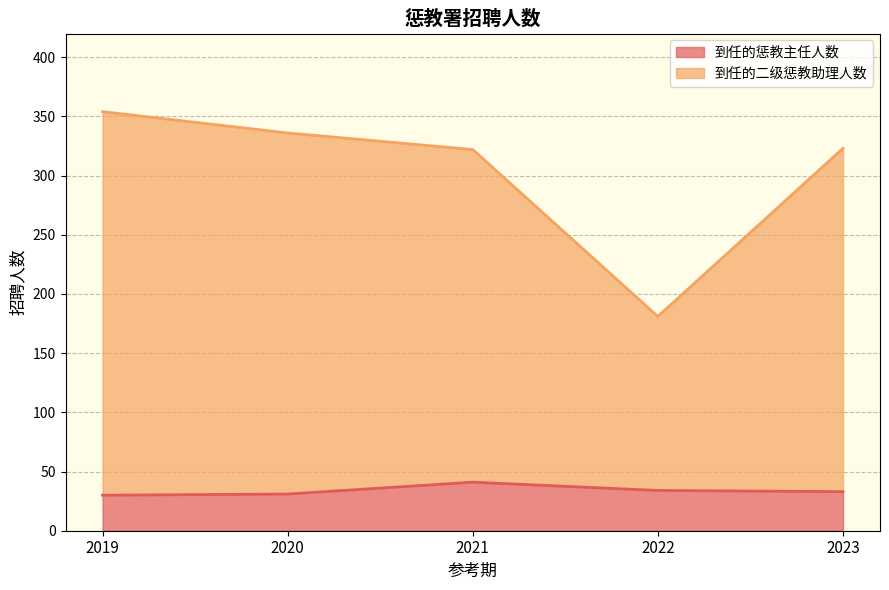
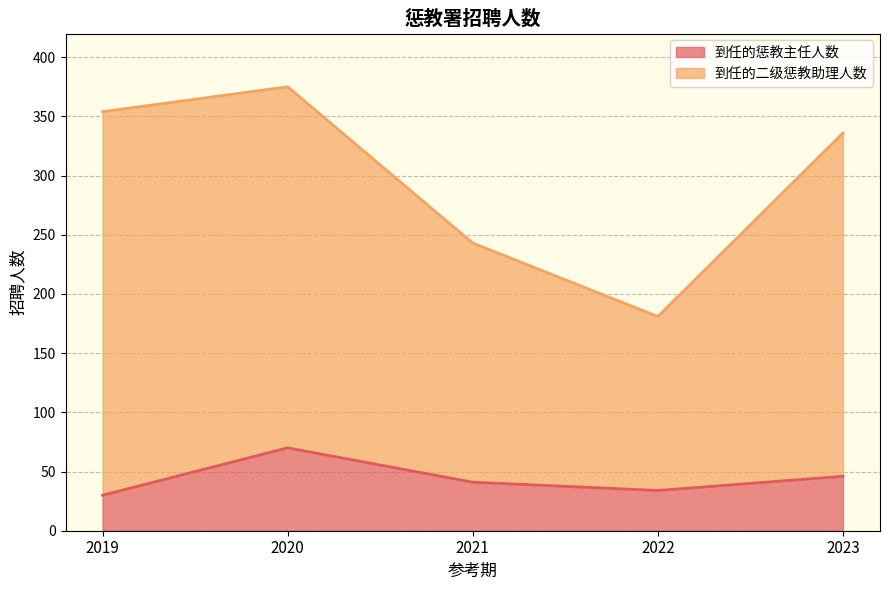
到任的惩教主任人数, 2020: 31 -> 70
到任的二级惩教助理人数, 2021: 281 -> 202
到任的惩教主任人数, 2023: 33 -> 46
